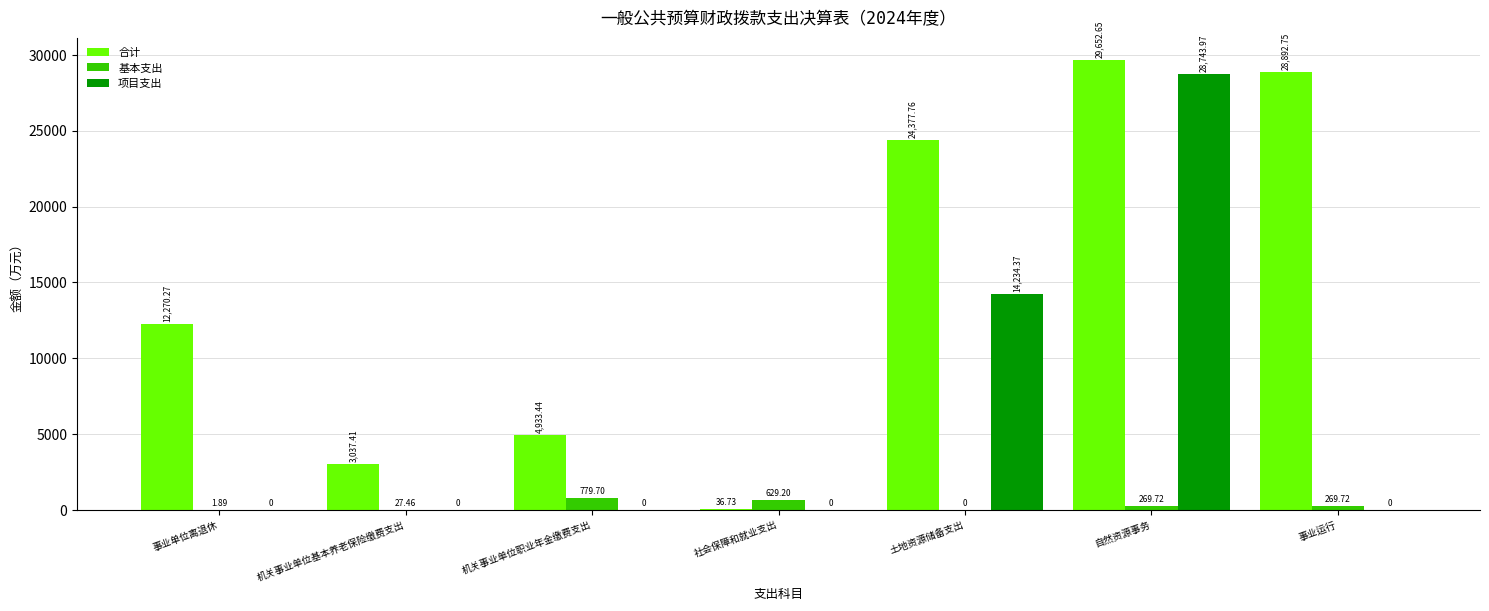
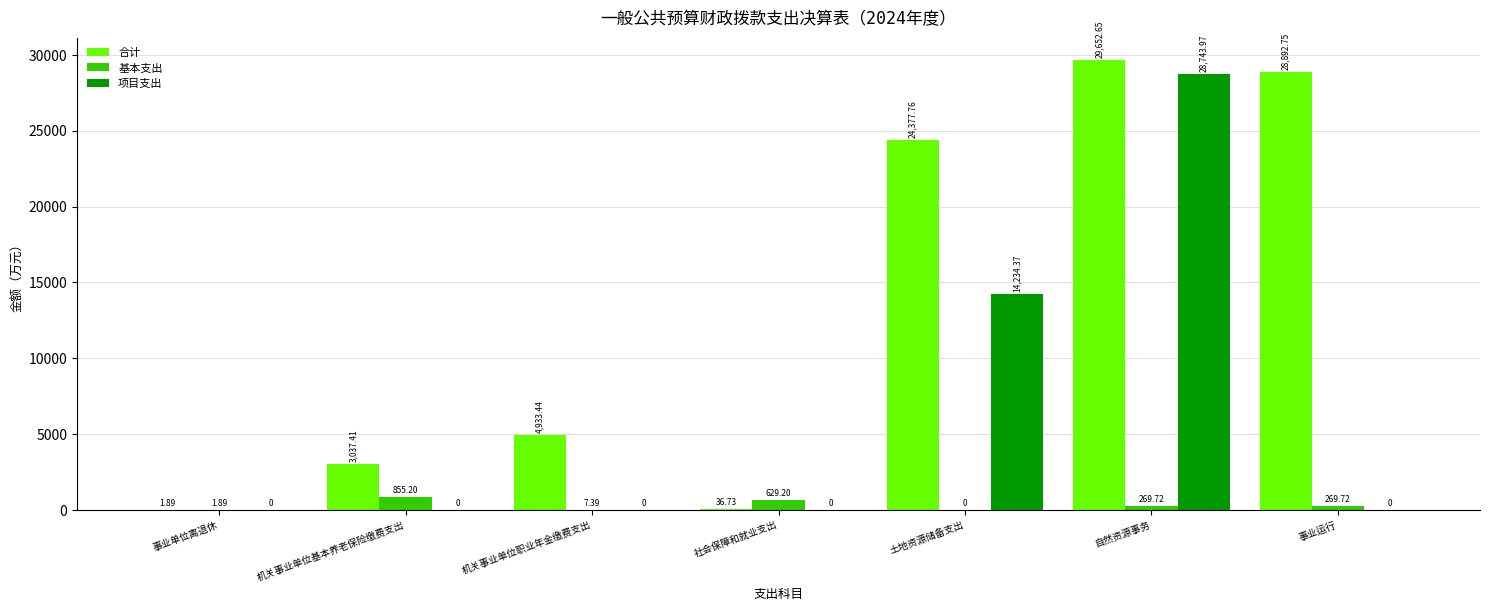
合计, 事业单位离退休: 12,270.27 -> 1.89
基本支出, 机关事业单位基本养老保险缴费支出: 27.46 -> 855.20
基本支出, 机关事业单位职业年金缴费支出: 779.70 -> 7.39
